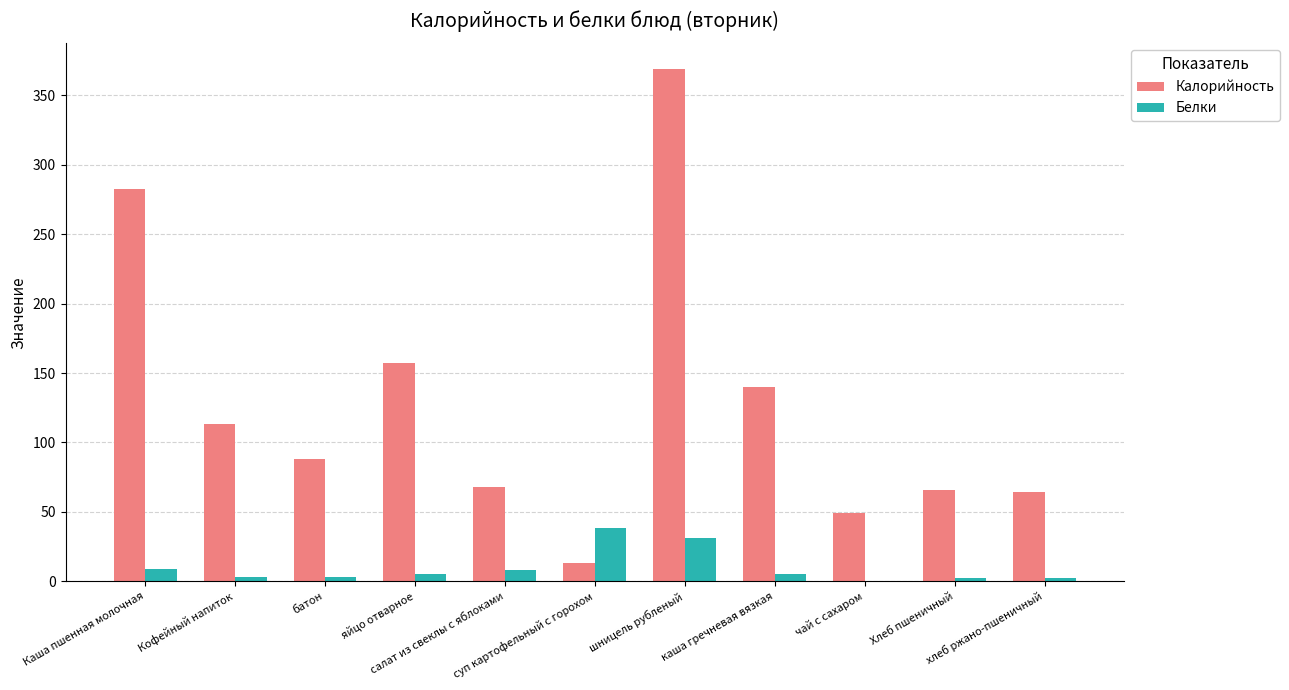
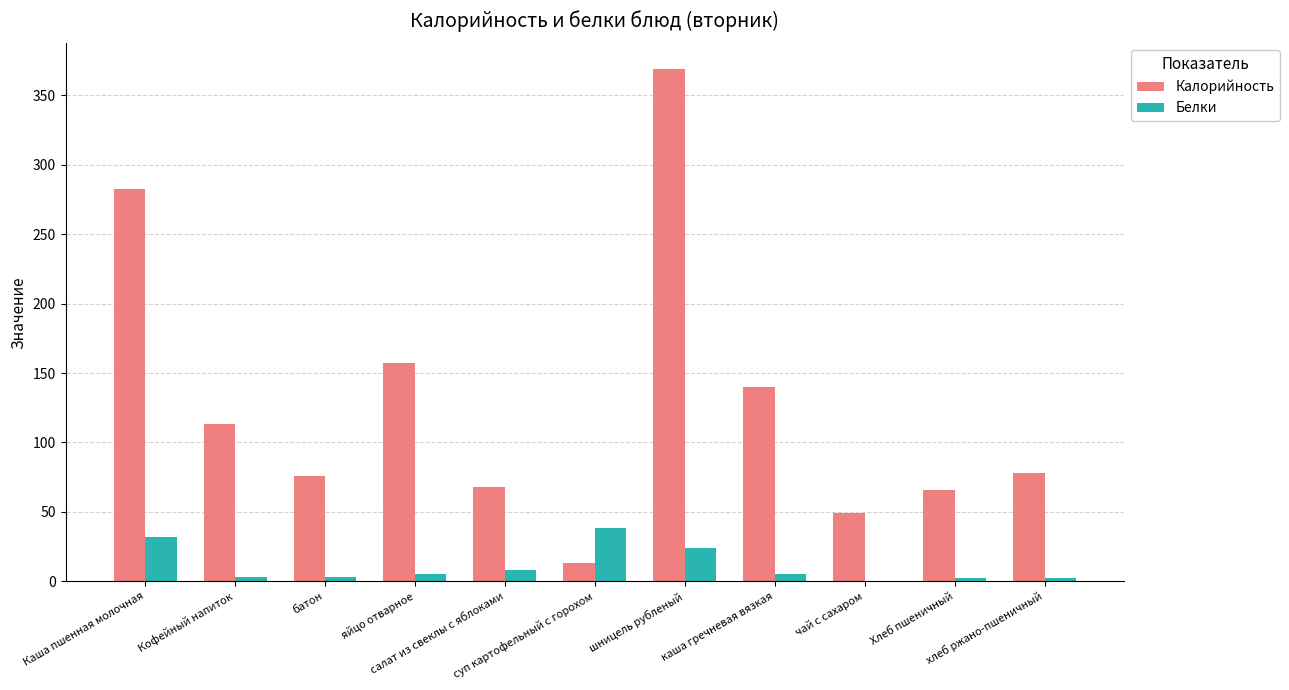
Белки, Каша пшенная молочная: 9 -> 32
Калорийность, батон: 88 -> 76
Белки, шницель рубленый: 31 -> 24
Калорийность, хлеб ржано-пшеничный: 64 -> 78
